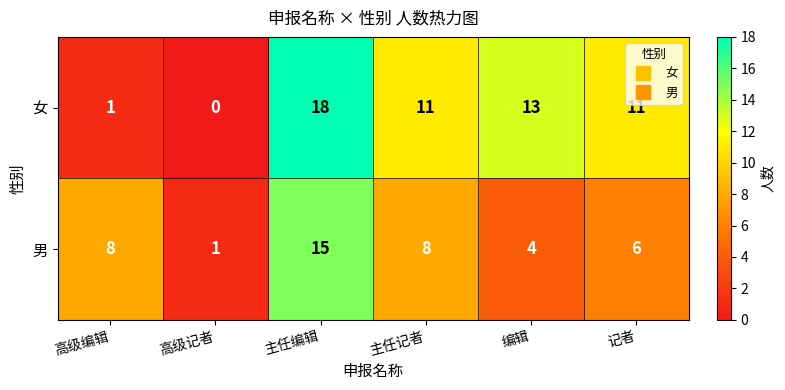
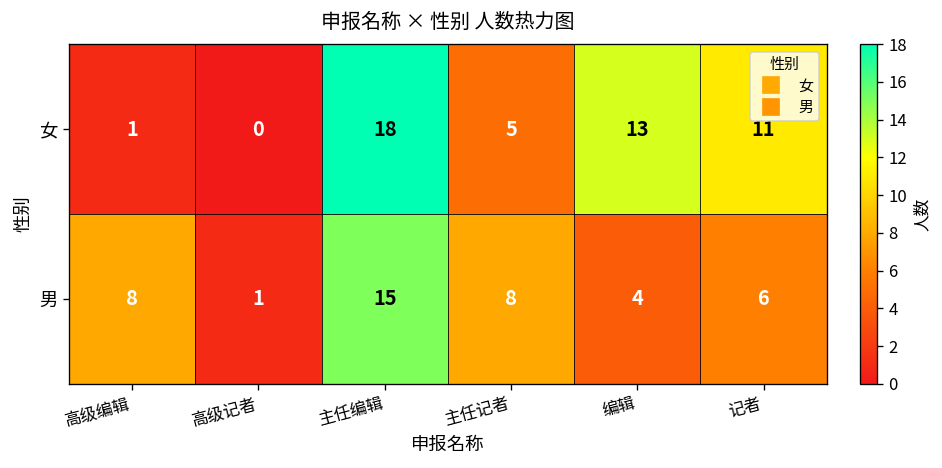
女, 主任记者: 11 -> 5
